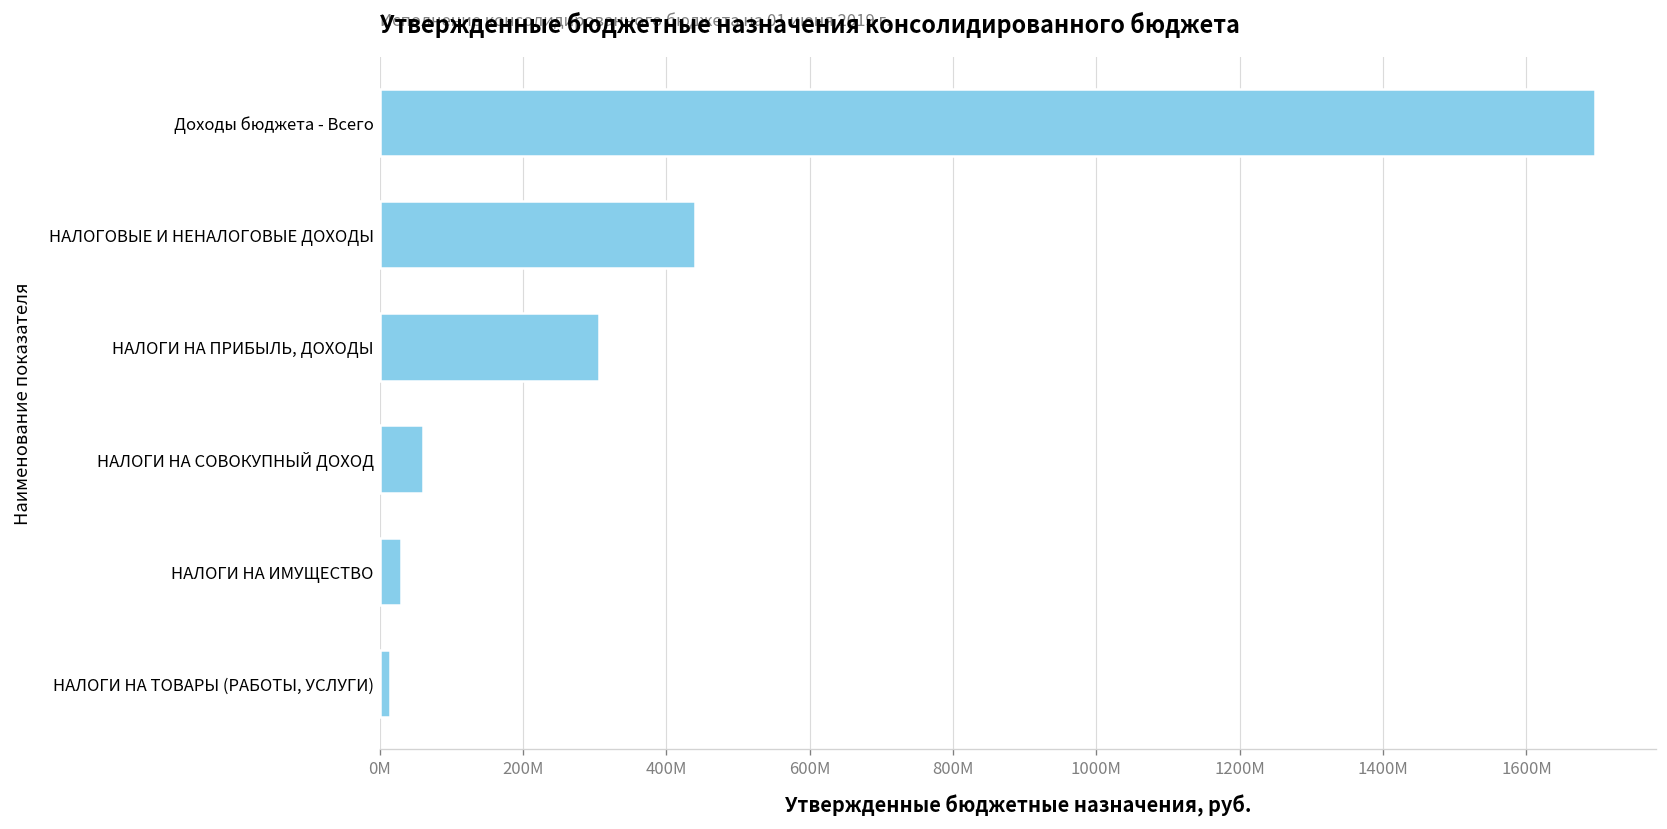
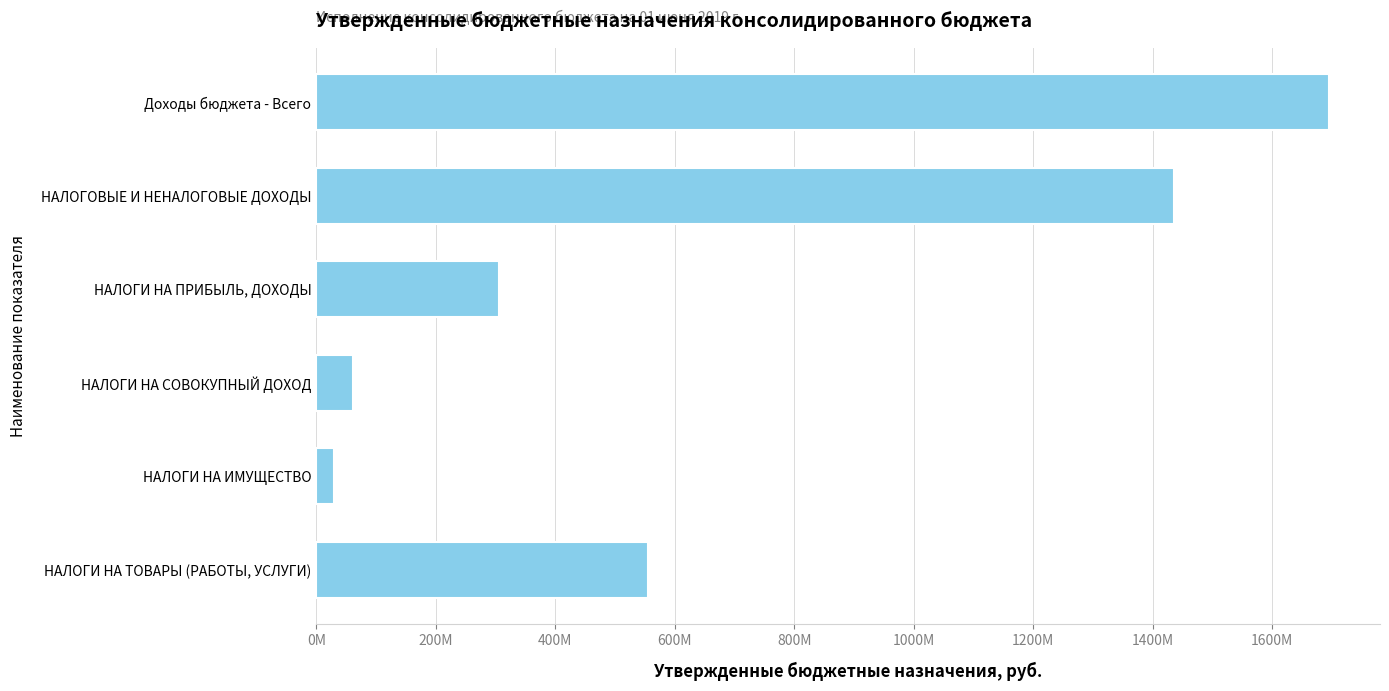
НАЛОГОВЫЕ И НЕНАЛОГОВЫЕ ДОХОДЫ: 440000000 -> 1440000000
НАЛОГИ НА ТОВАРЫ (РАБОТЫ, УСЛУГИ): 10000000 -> 560000000
